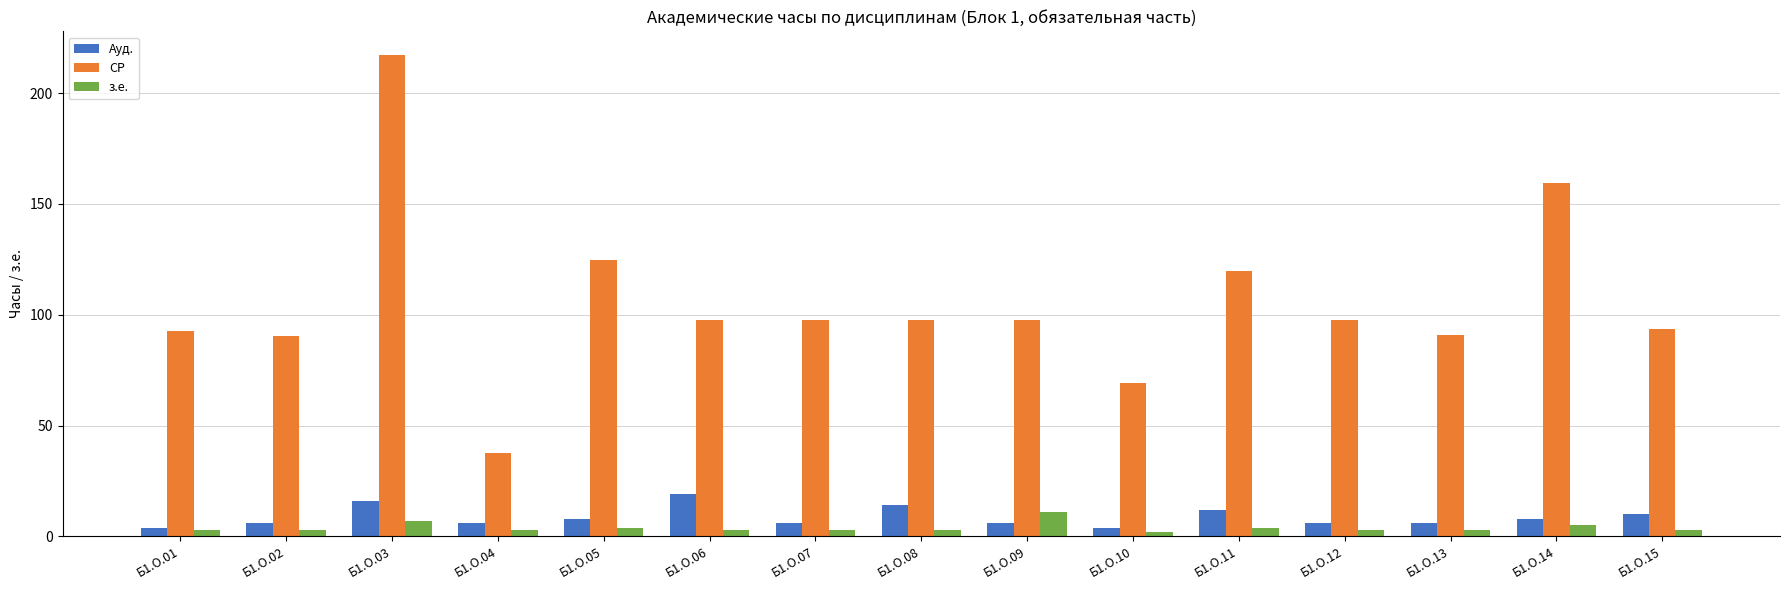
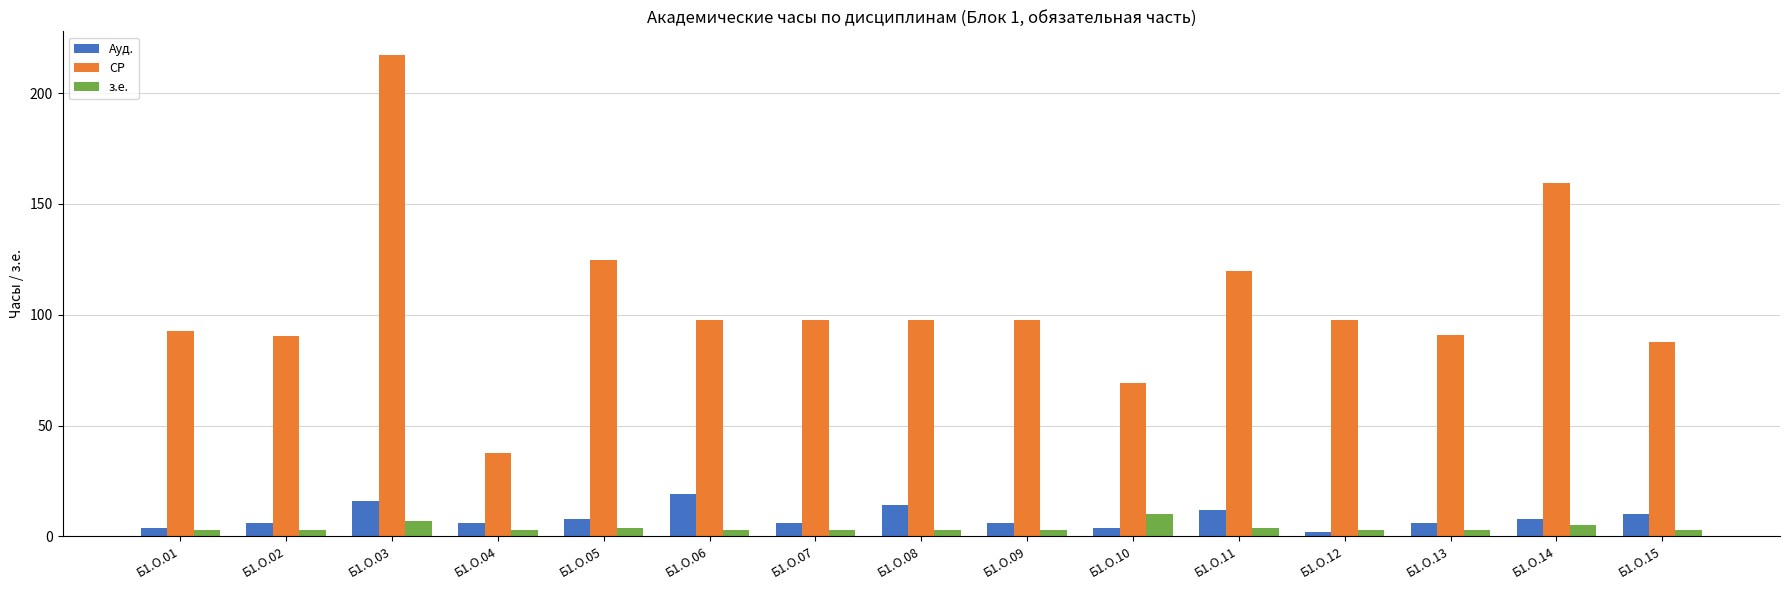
з.е., Б1.О.09: 11 -> 3
з.е., Б1.О.10: 2 -> 10
Ауд., Б1.О.12: 6 -> 2
СР, Б1.О.15: 94 -> 88
